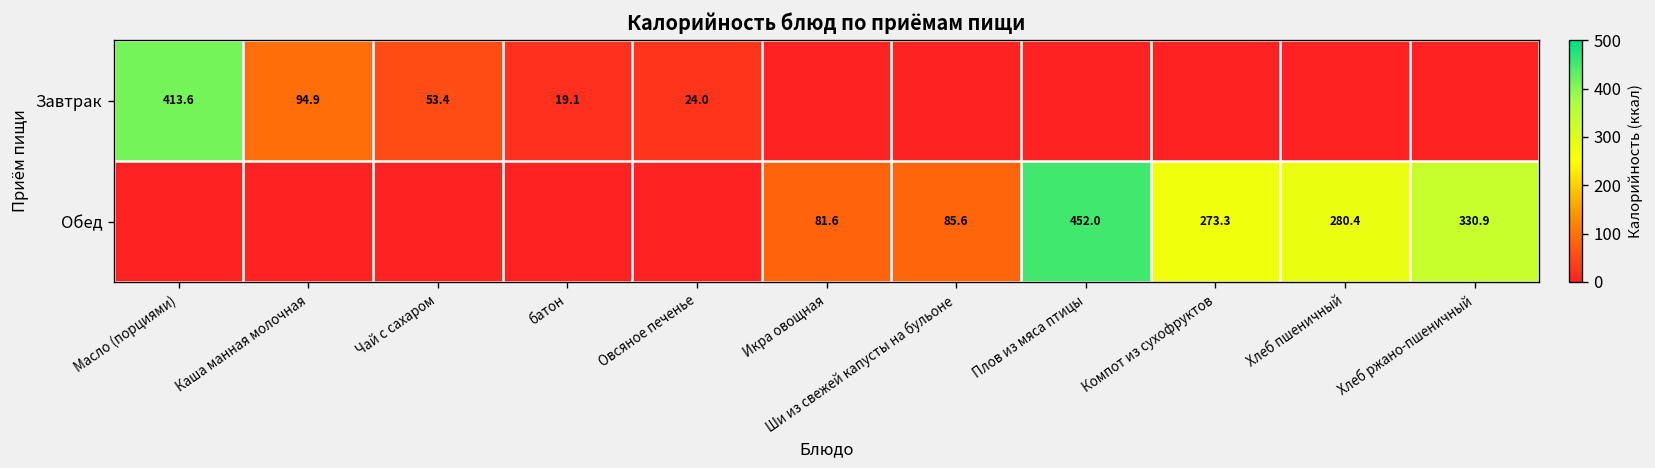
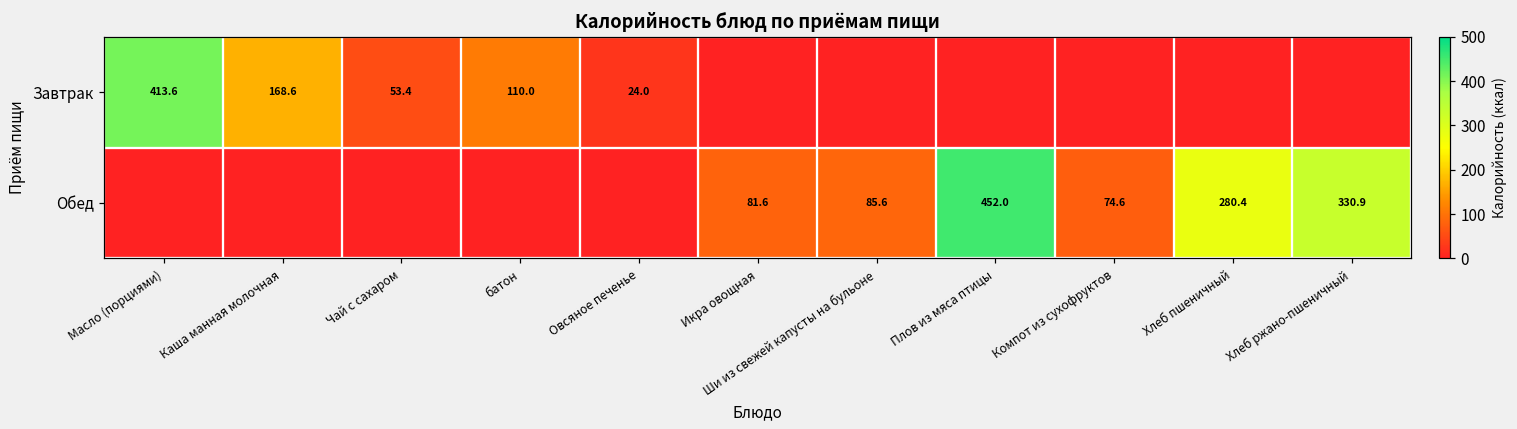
Завтрак, Каша манная молочная: 94.9 -> 168.6
Завтрак, батон: 19.1 -> 110.0
Обед, Компот из сухофруктов: 273.3 -> 74.6
